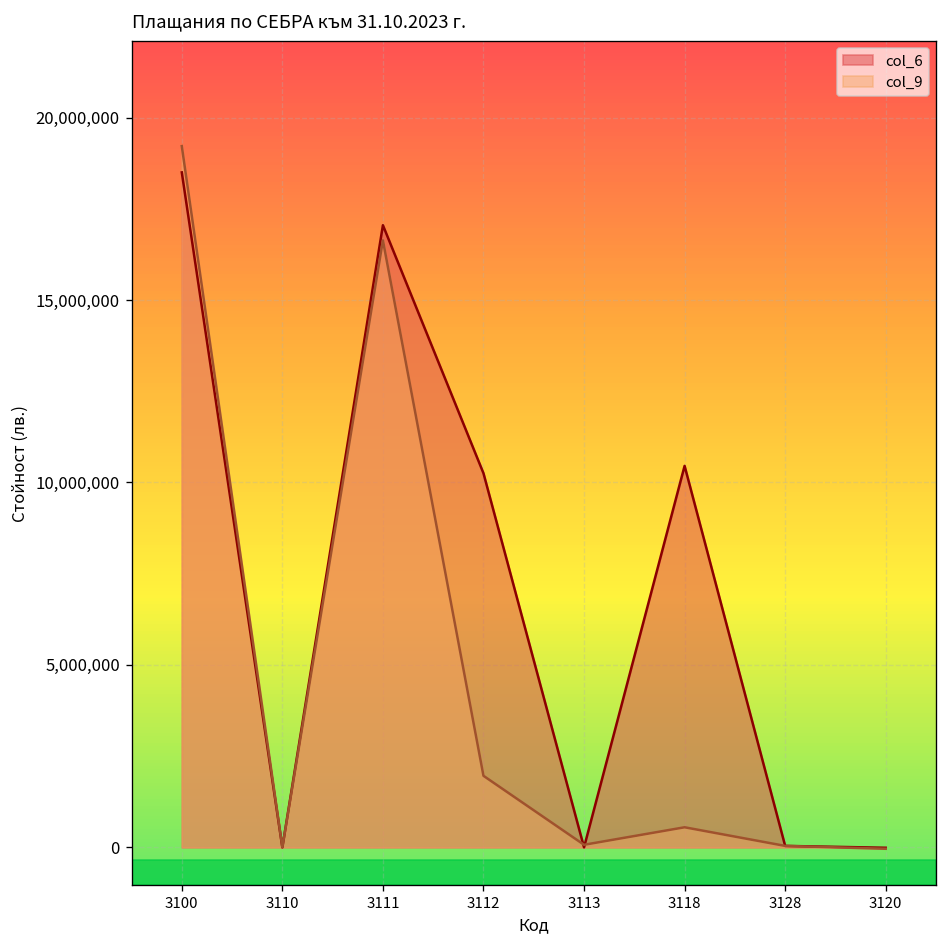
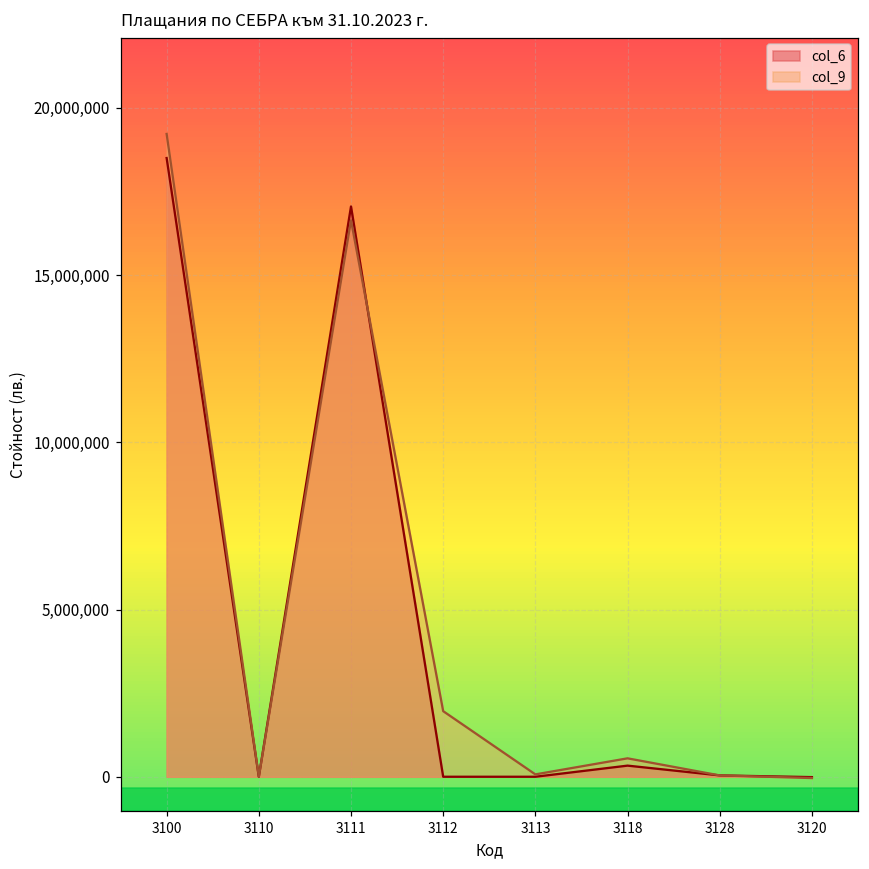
col_6, 3112: 10,300,000 -> 0
col_6, 3118: 10,500,000 -> 300,000
